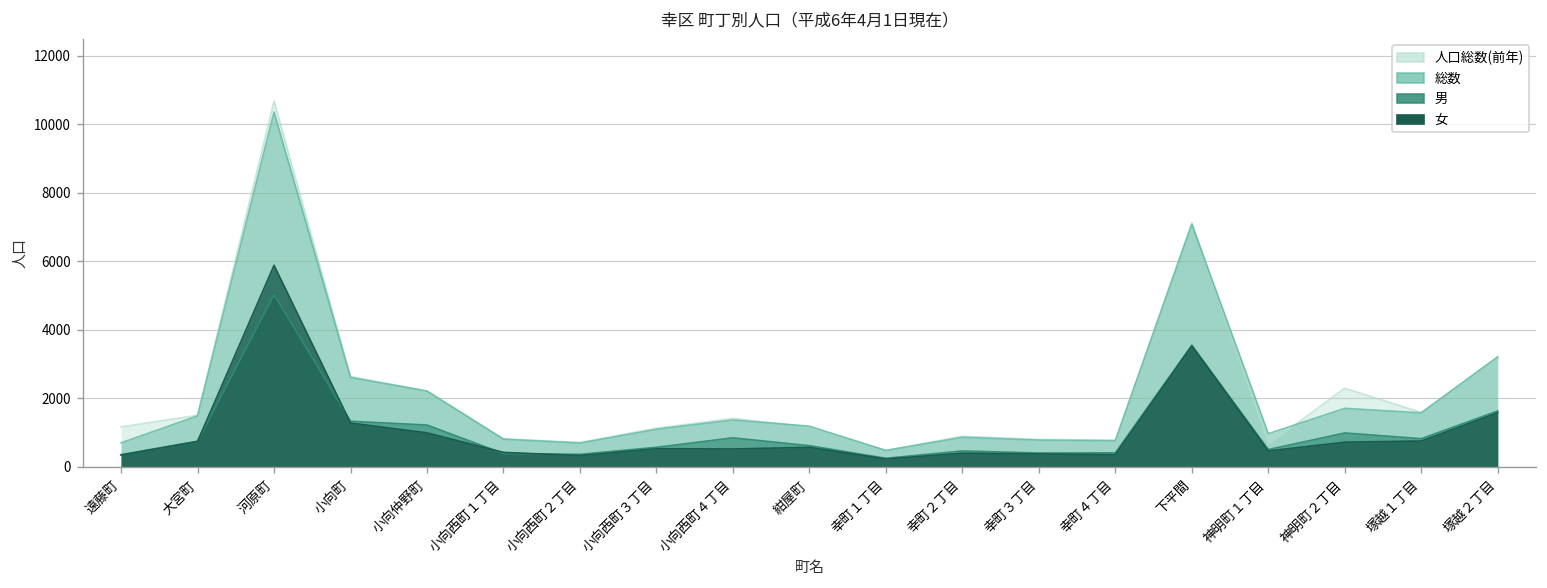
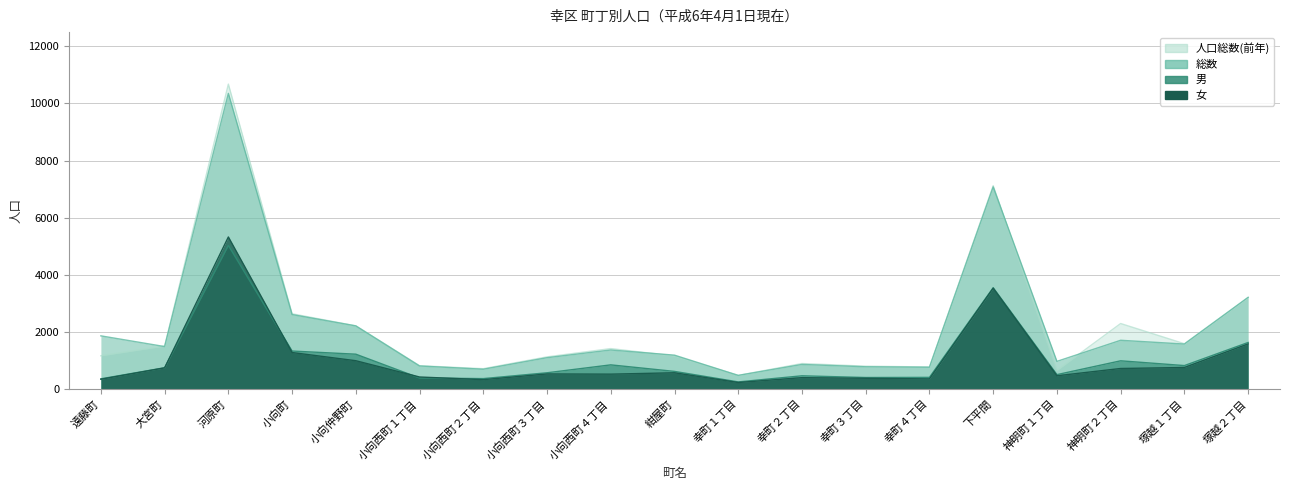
総数, 遠藤町: 700 -> 1900
女, 河原町: 5900 -> 5300
